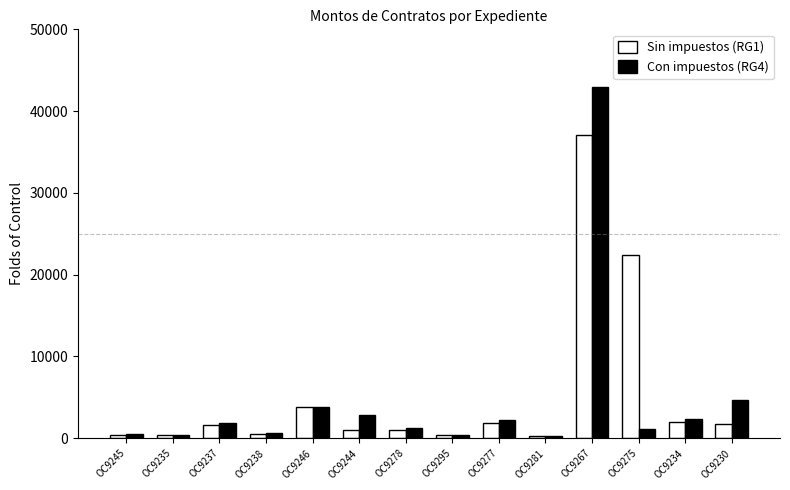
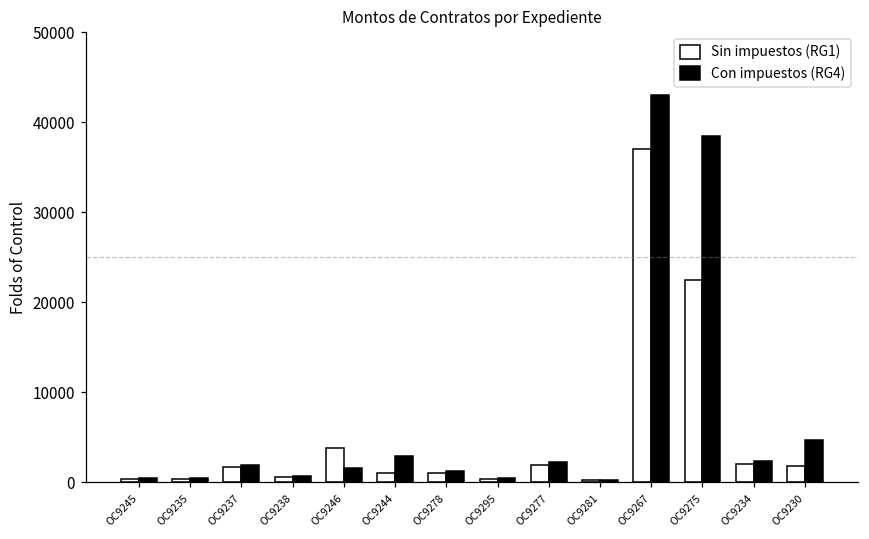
Con impuestos (RG4), OC9246: 4000 -> 2000
Con impuestos (RG4), OC9275: 1000 -> 38000
